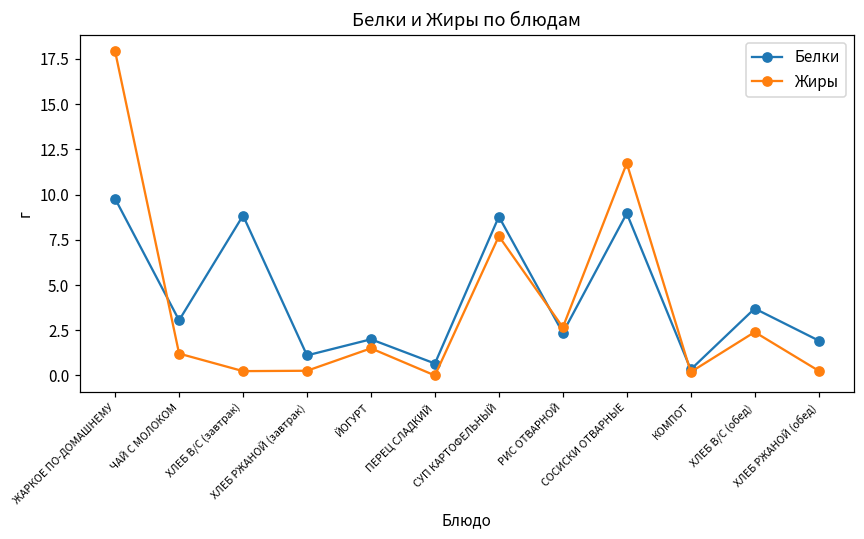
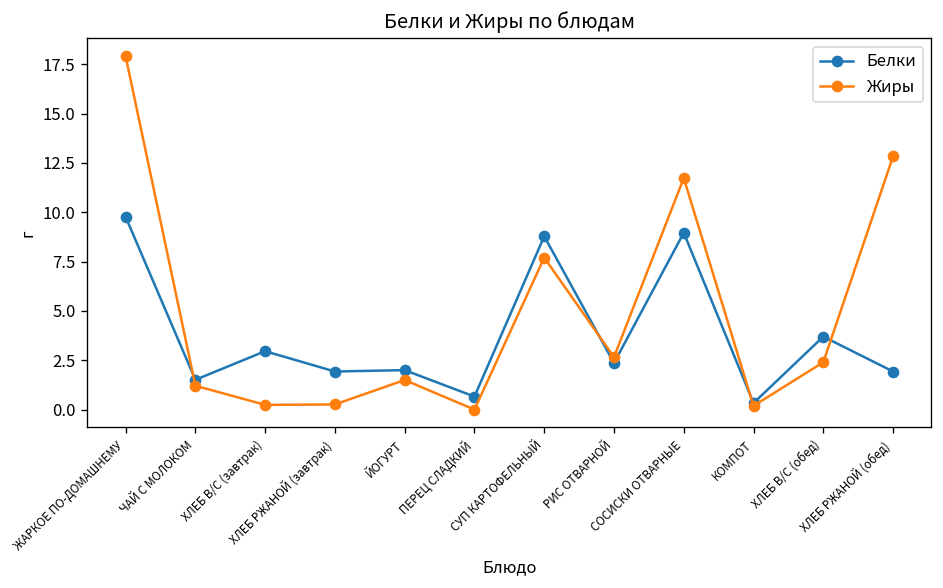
Белки, ЧАЙ С МОЛОКОМ: 3.1 -> 1.5
Белки, ХЛЕБ В/С (завтрак): 8.8 -> 3.0
Белки, ХЛЕБ РЖАНОЙ (завтрак): 1.1 -> 1.9
Жиры, ХЛЕБ РЖАНОЙ (обед): 0.3 -> 12.8
